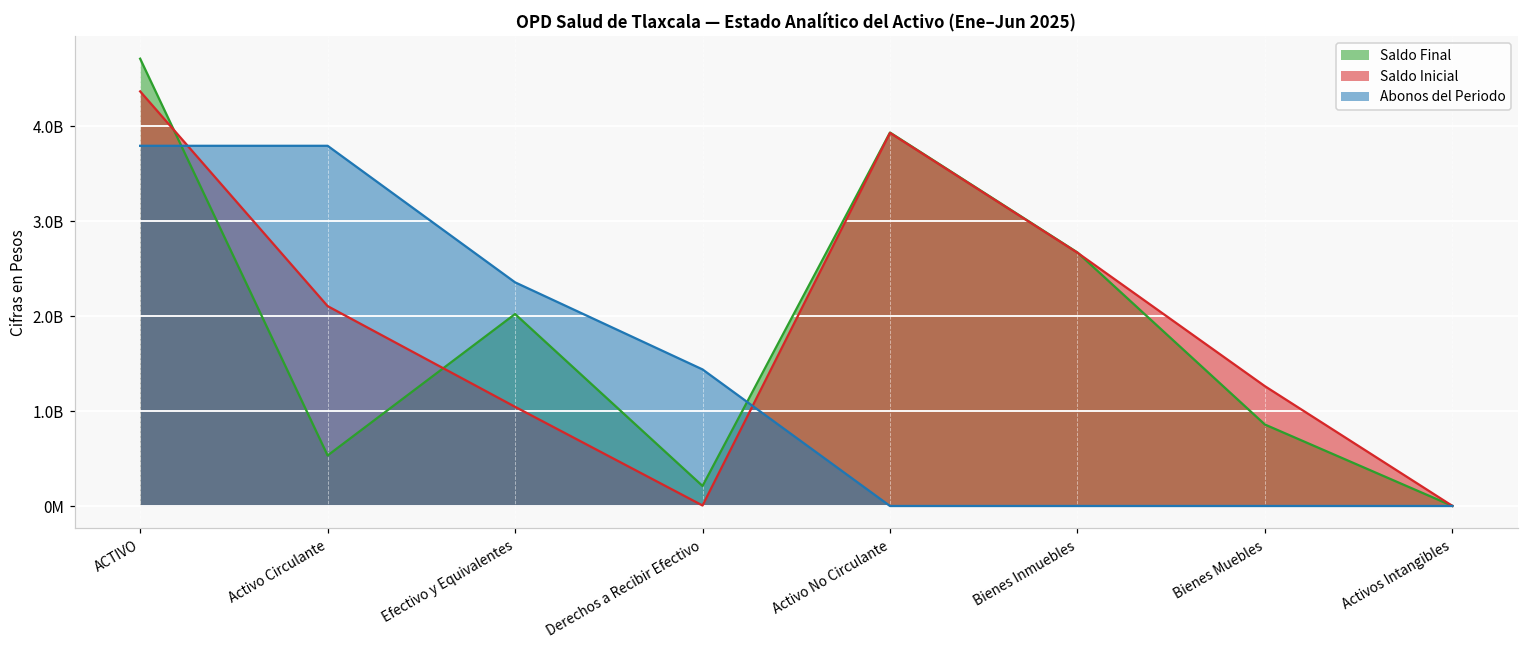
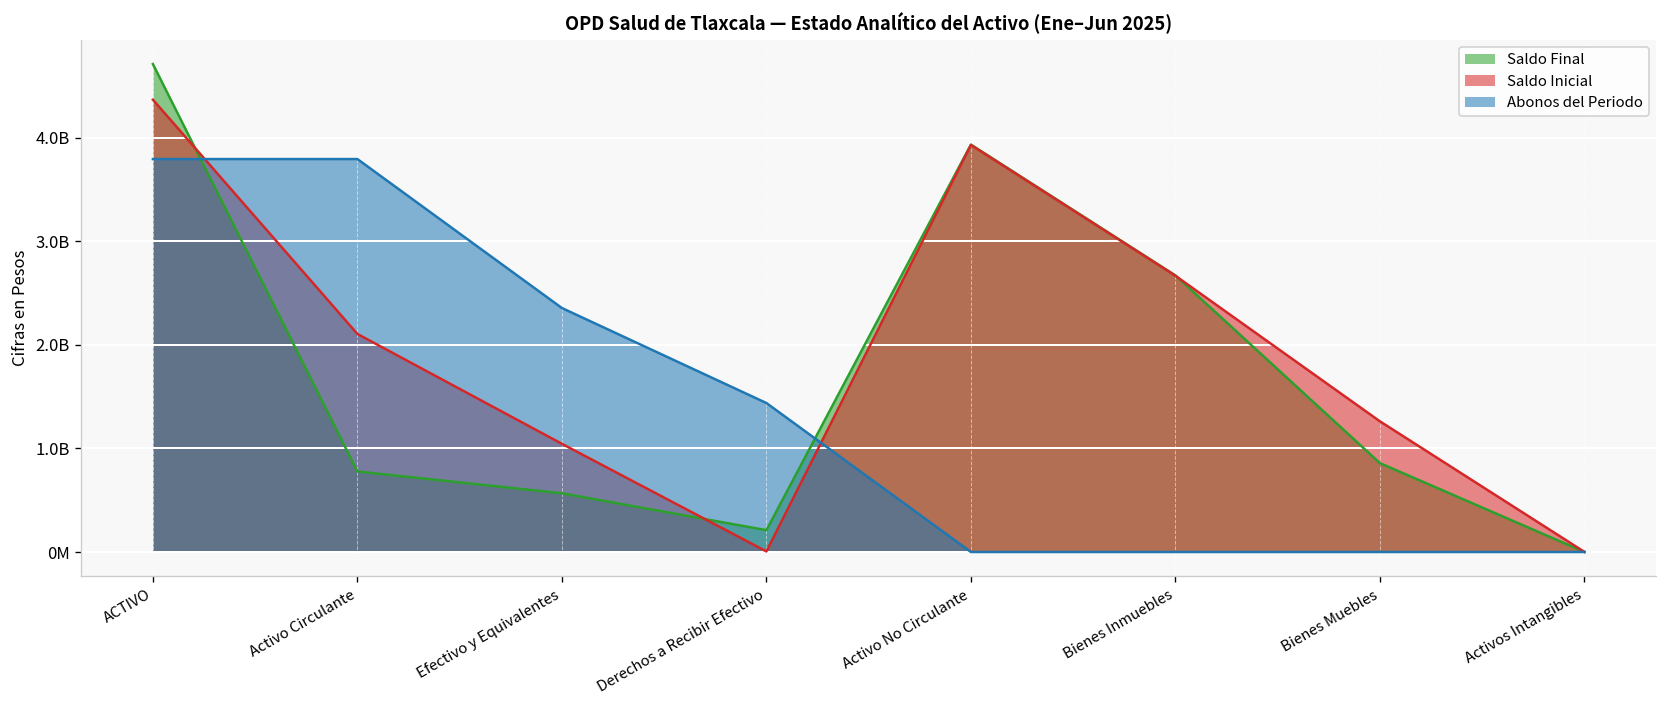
Saldo Final, Activo Circulante: 500000000 -> 800000000
Saldo Final, Efectivo y Equivalentes: 2000000000 -> 600000000
